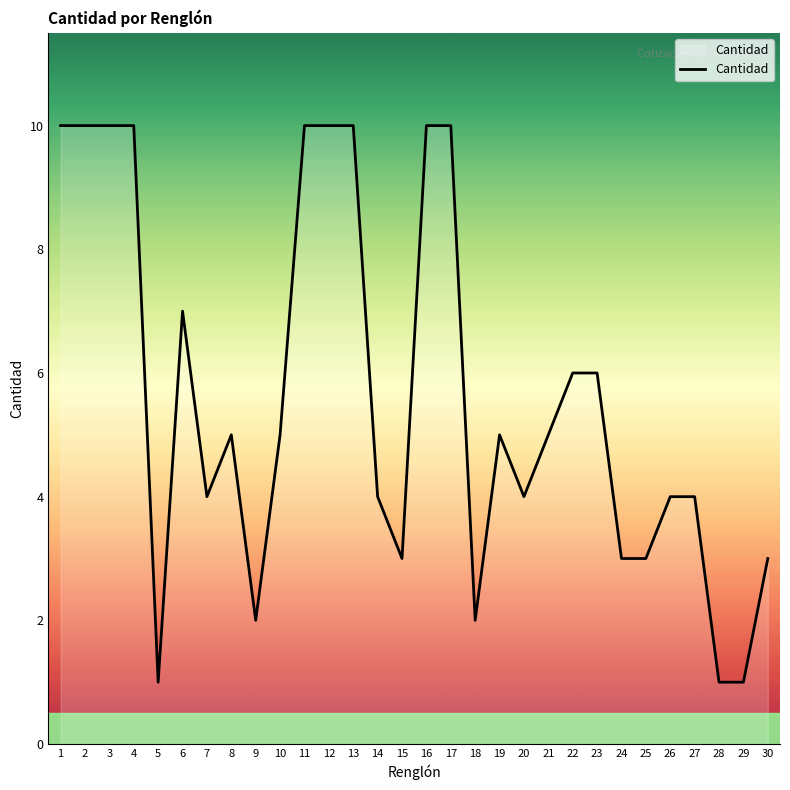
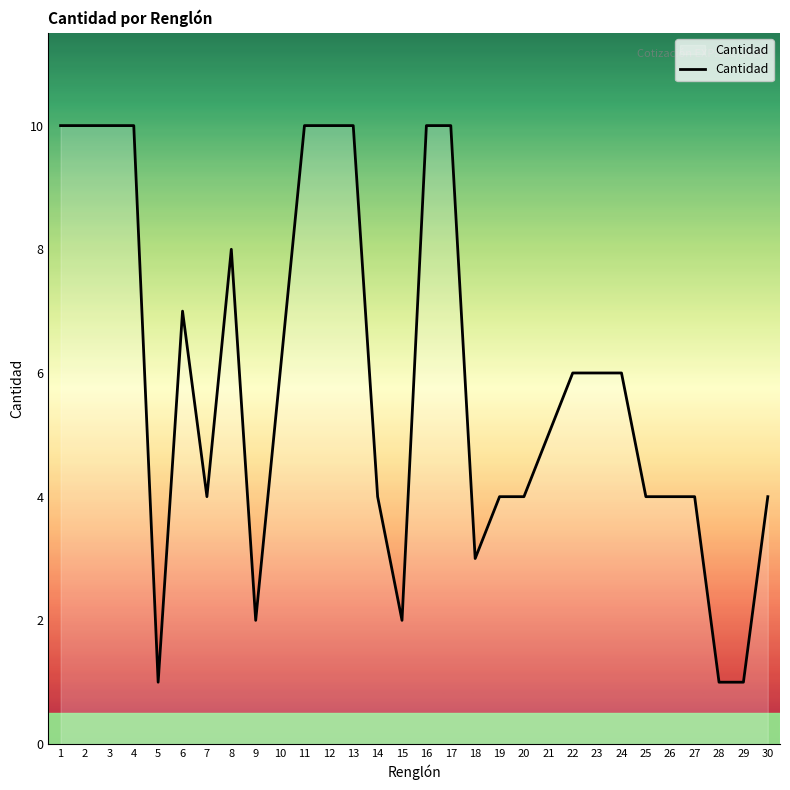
8: 5 -> 8
10: 5 -> 6
15: 3 -> 2
18: 2 -> 3
19: 5 -> 4
24: 3 -> 6
25: 3 -> 4
30: 3 -> 4
